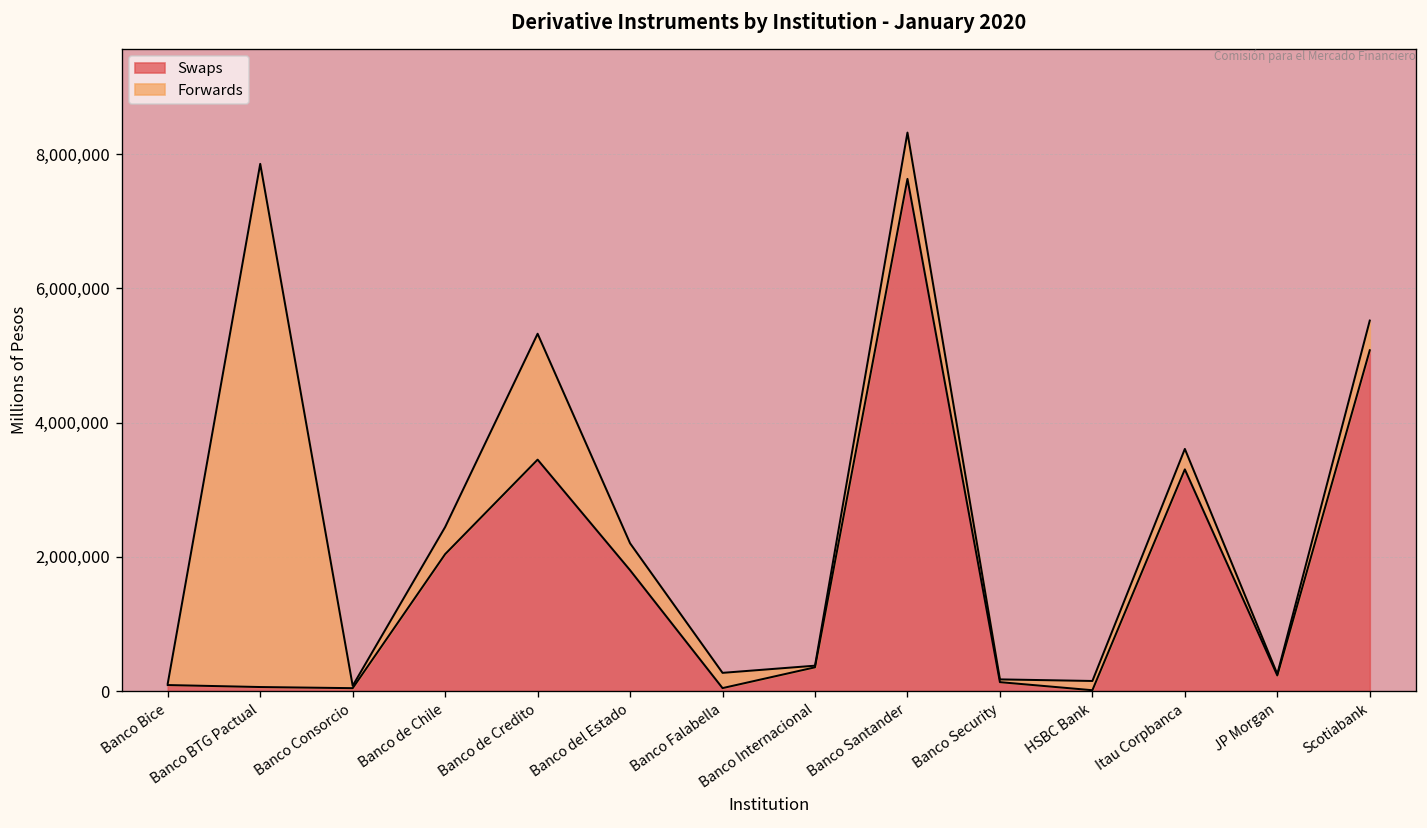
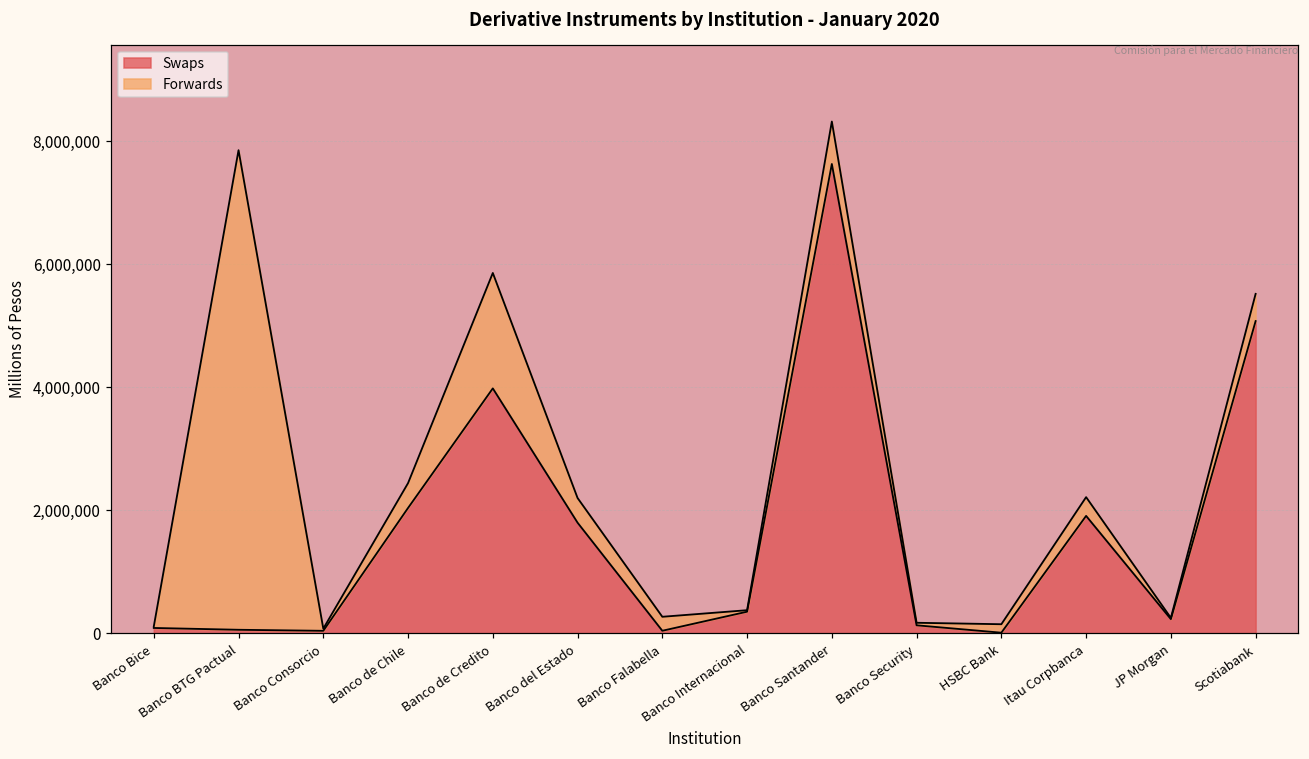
Swaps, Banco de Credito: 3,400,000 -> 4,000,000
Swaps, Itau Corpbanca: 3,300,000 -> 1,900,000
